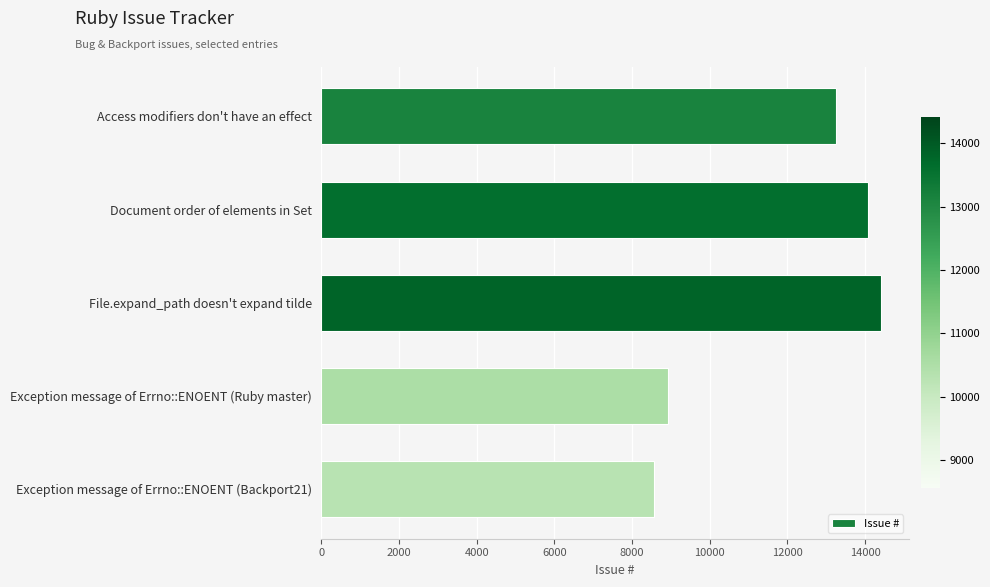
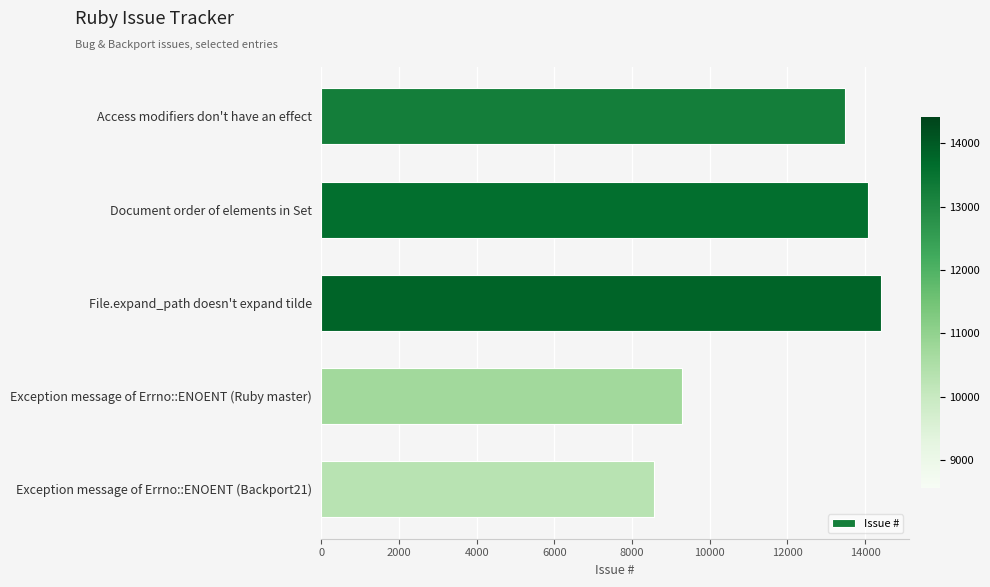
Access modifiers don't have an effect: 13200 -> 13500
Exception message of Errno::ENOENT (Ruby master): 8900 -> 9300
